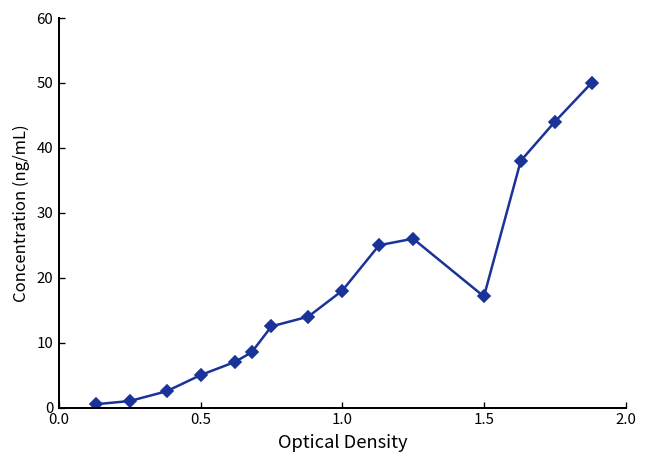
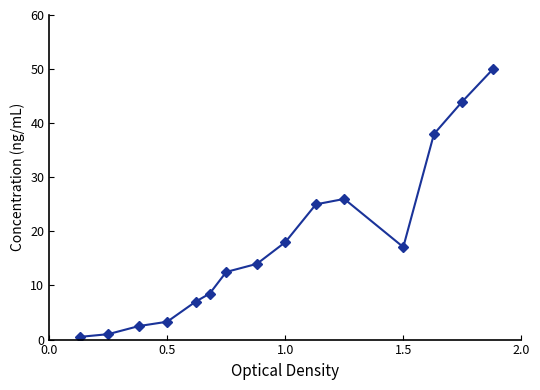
0.5: 5 -> 3
